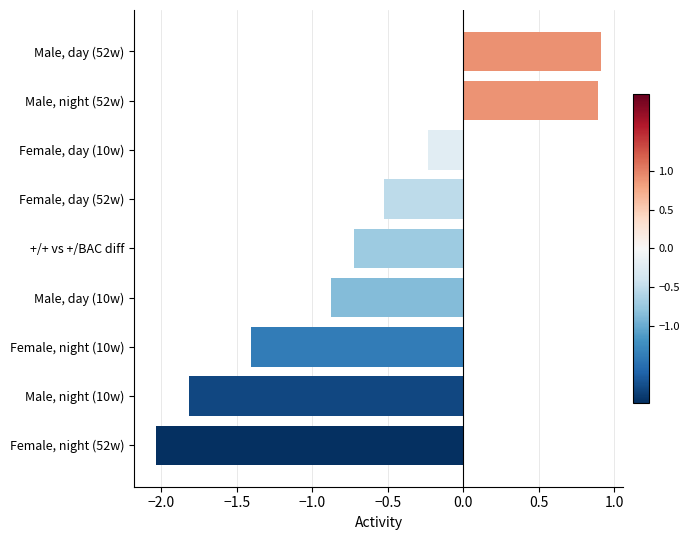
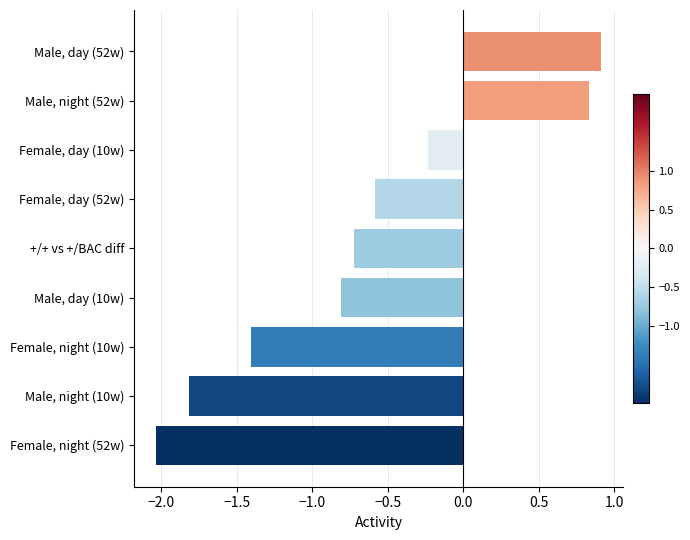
Male, night (52w): 0.89 -> 0.83
Female, day (52w): -0.52 -> -0.59
Male, day (10w): -0.87 -> -0.81
